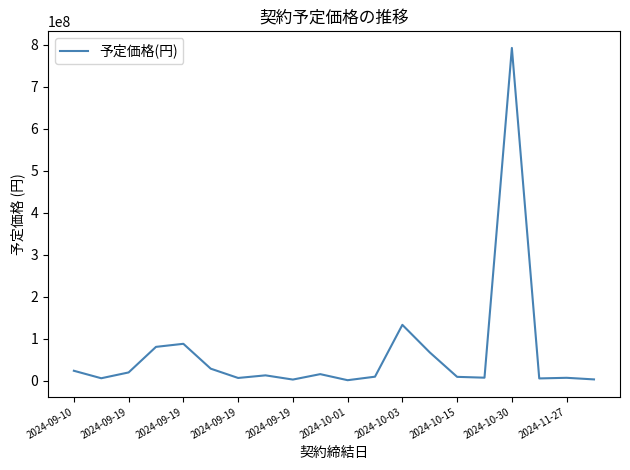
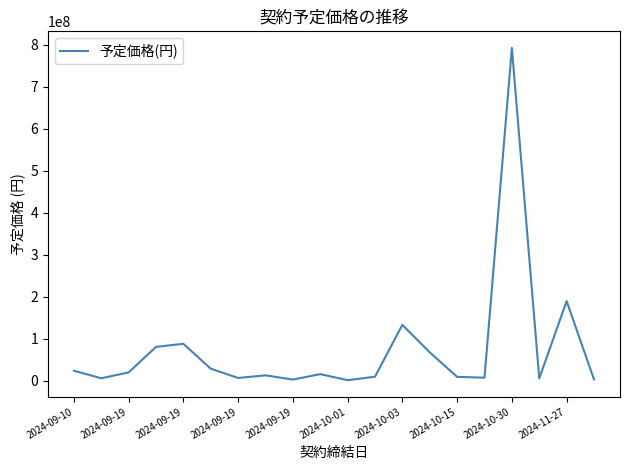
2024-11-27: 10000000 -> 190000000
